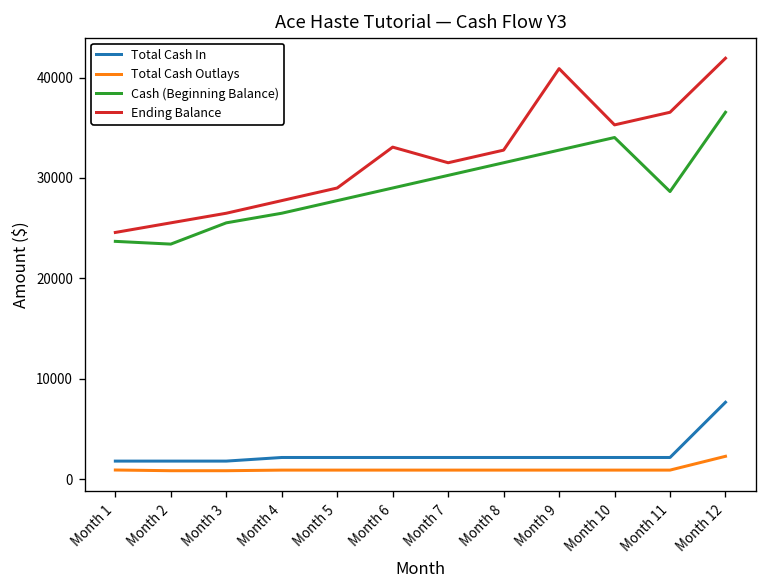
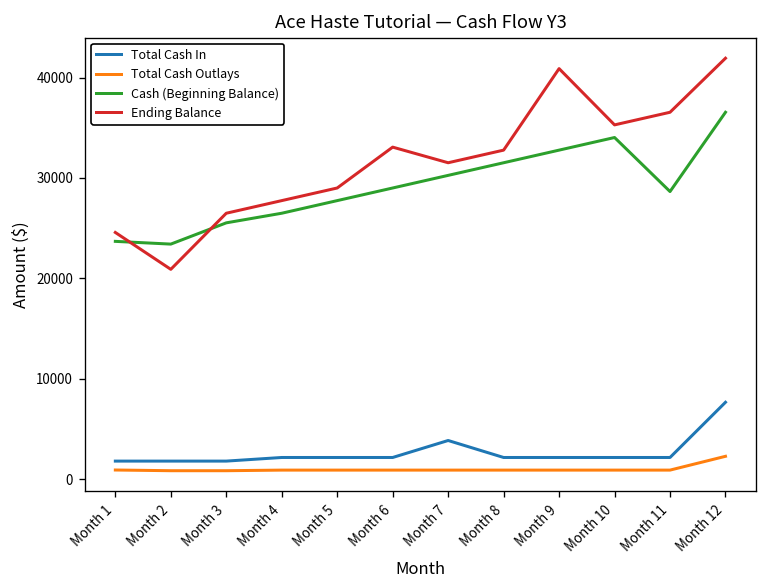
Ending Balance, Month 2: 26000 -> 21000
Total Cash In, Month 7: 2000 -> 4000
